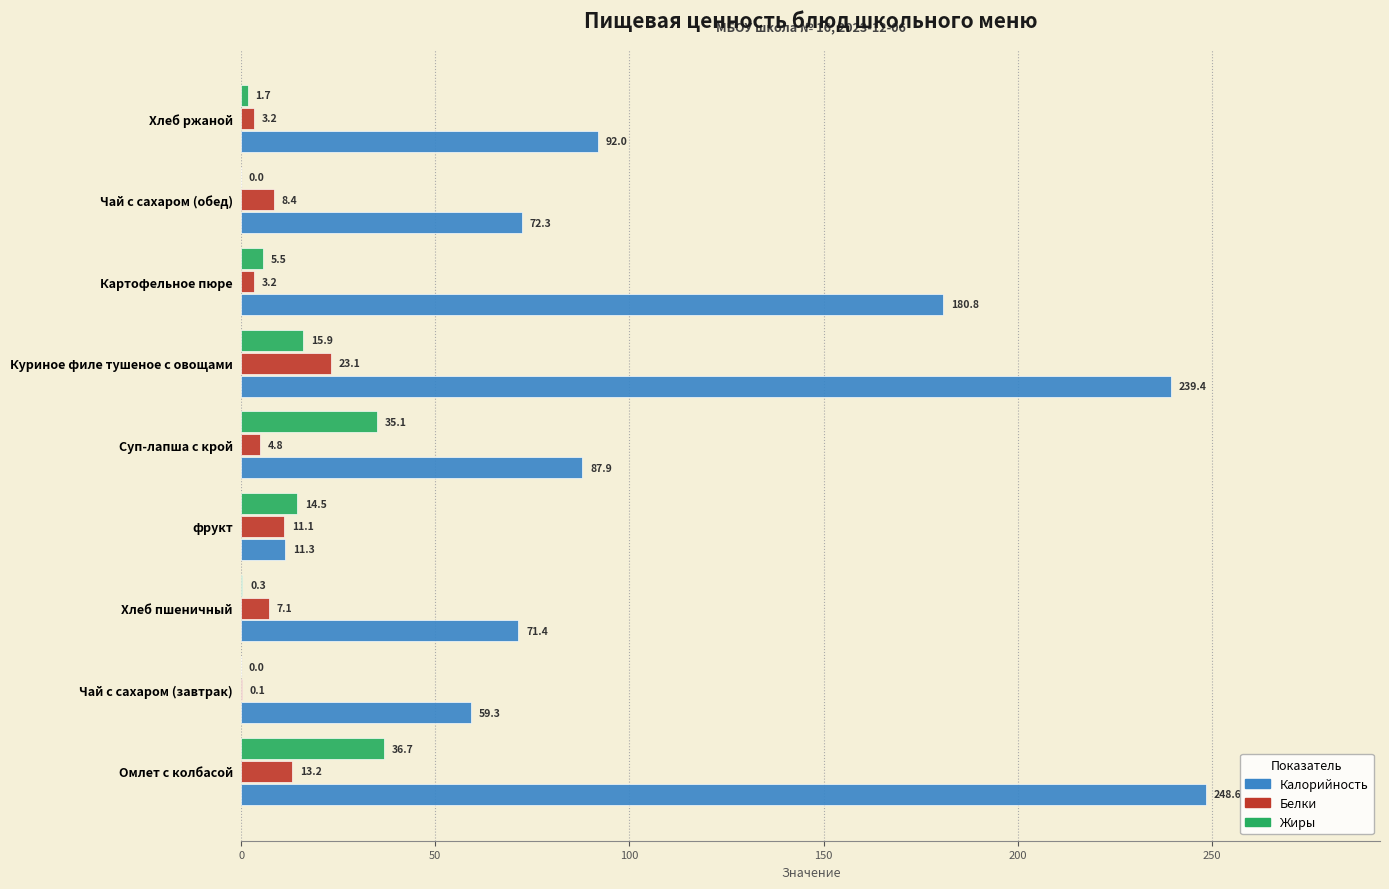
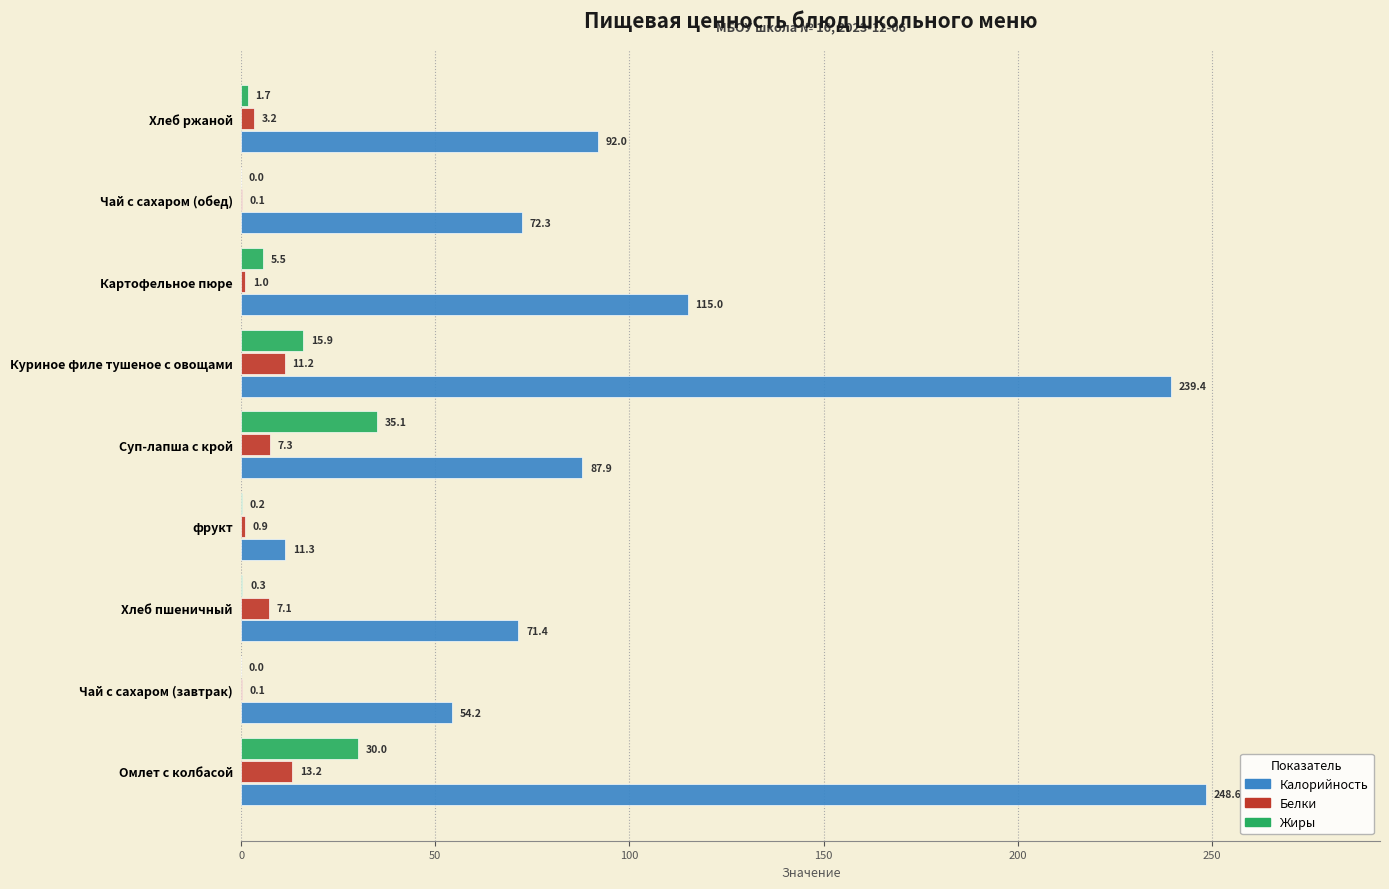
Белки, Чай с сахаром (обед): 8.4 -> 0.1
Белки, Картофельное пюре: 3.2 -> 1.0
Калорийность, Картофельное пюре: 180.8 -> 115.0
Белки, Куриное филе тушеное с овощами: 23.1 -> 11.2
Белки, Суп-лапша с крой: 4.8 -> 7.3
Жиры, фрукт: 14.5 -> 0.2
Белки, фрукт: 11.1 -> 0.9
Калорийность, Чай с сахаром (завтрак): 59.3 -> 54.2
Жиры, Омлет с колбасой: 36.7 -> 30.0
